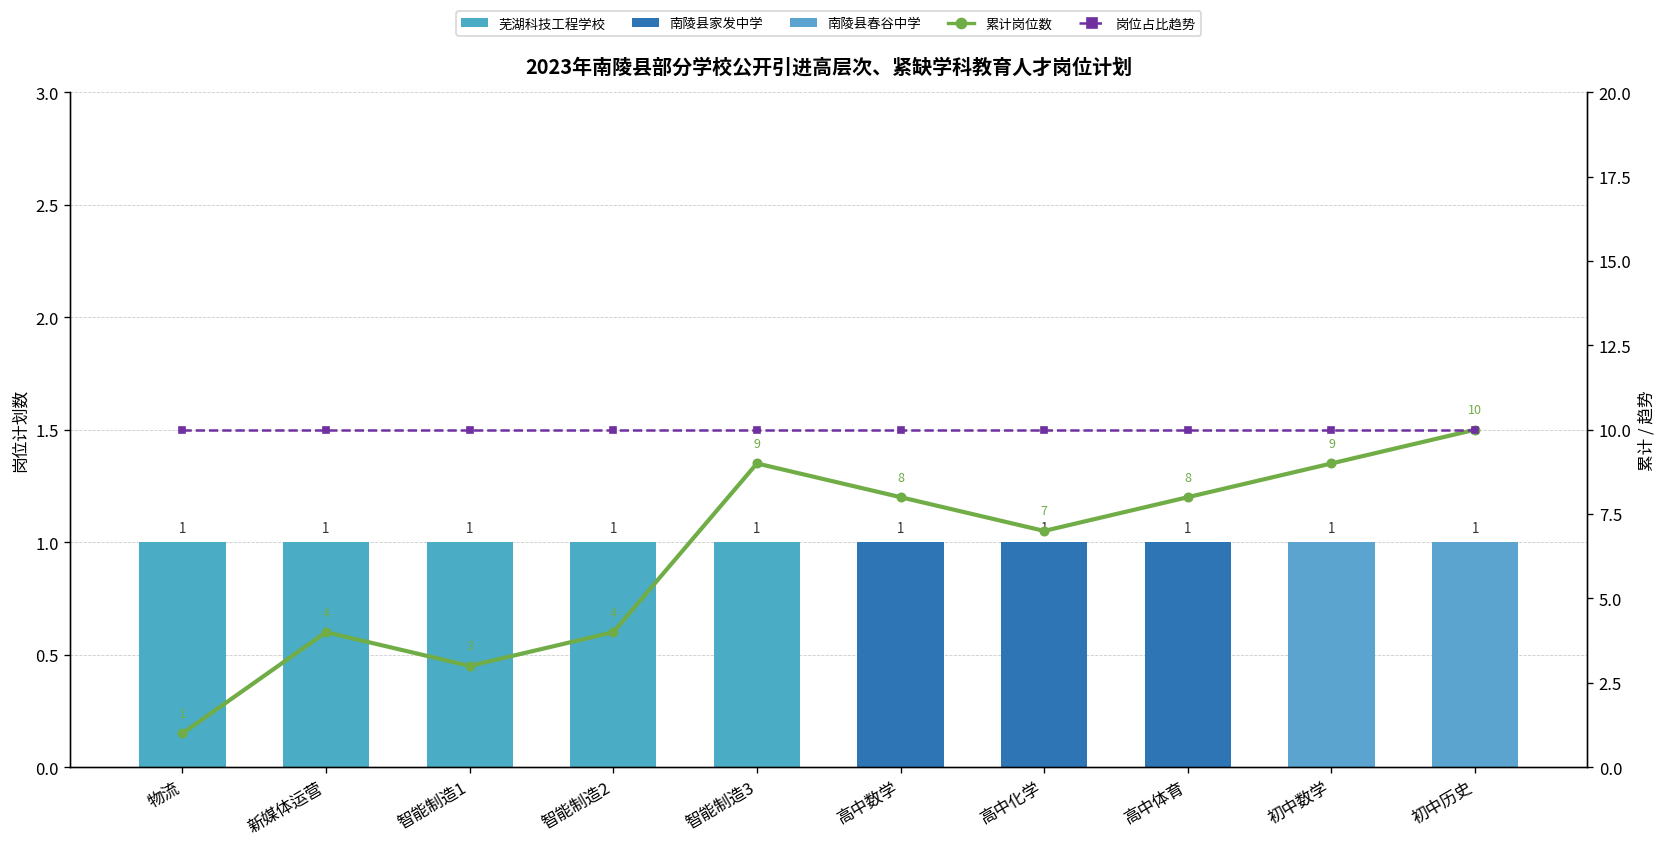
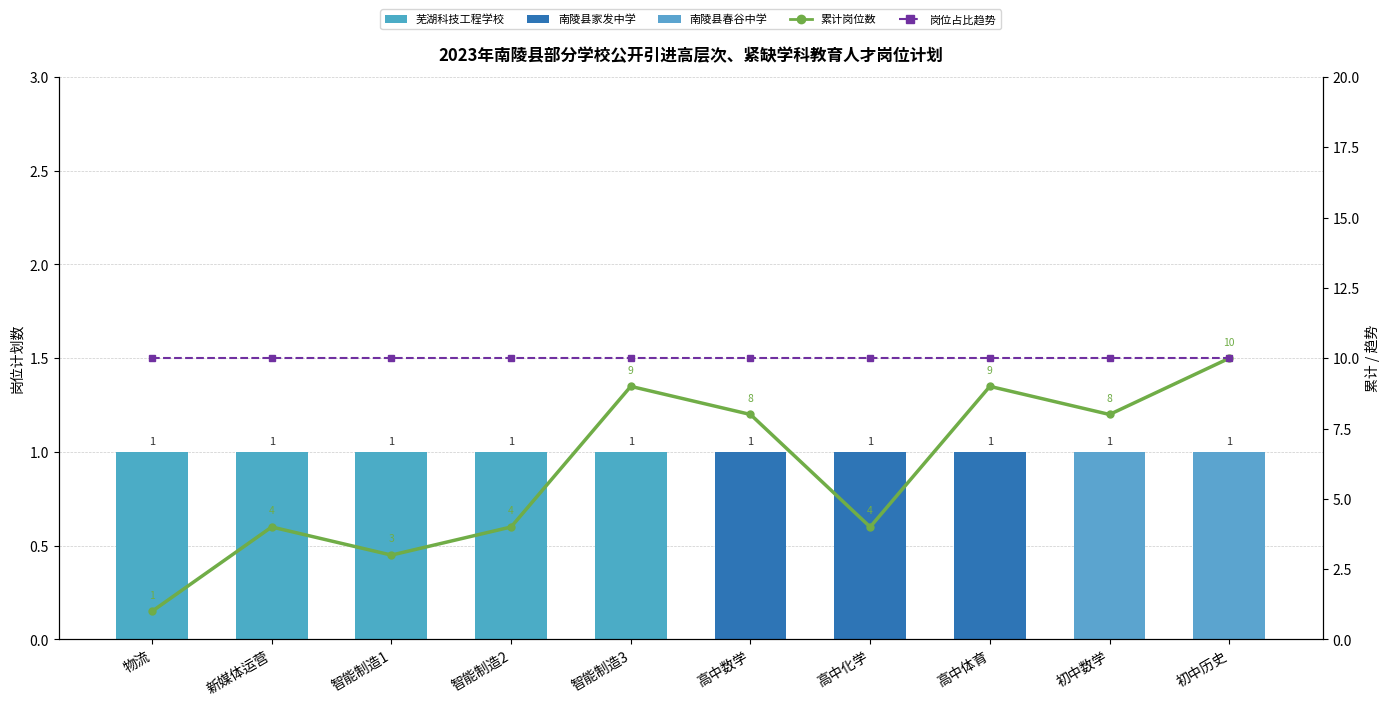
累计岗位数, 高中化学: 7 -> 4
累计岗位数, 高中体育: 8 -> 9
累计岗位数, 初中数学: 9 -> 8
